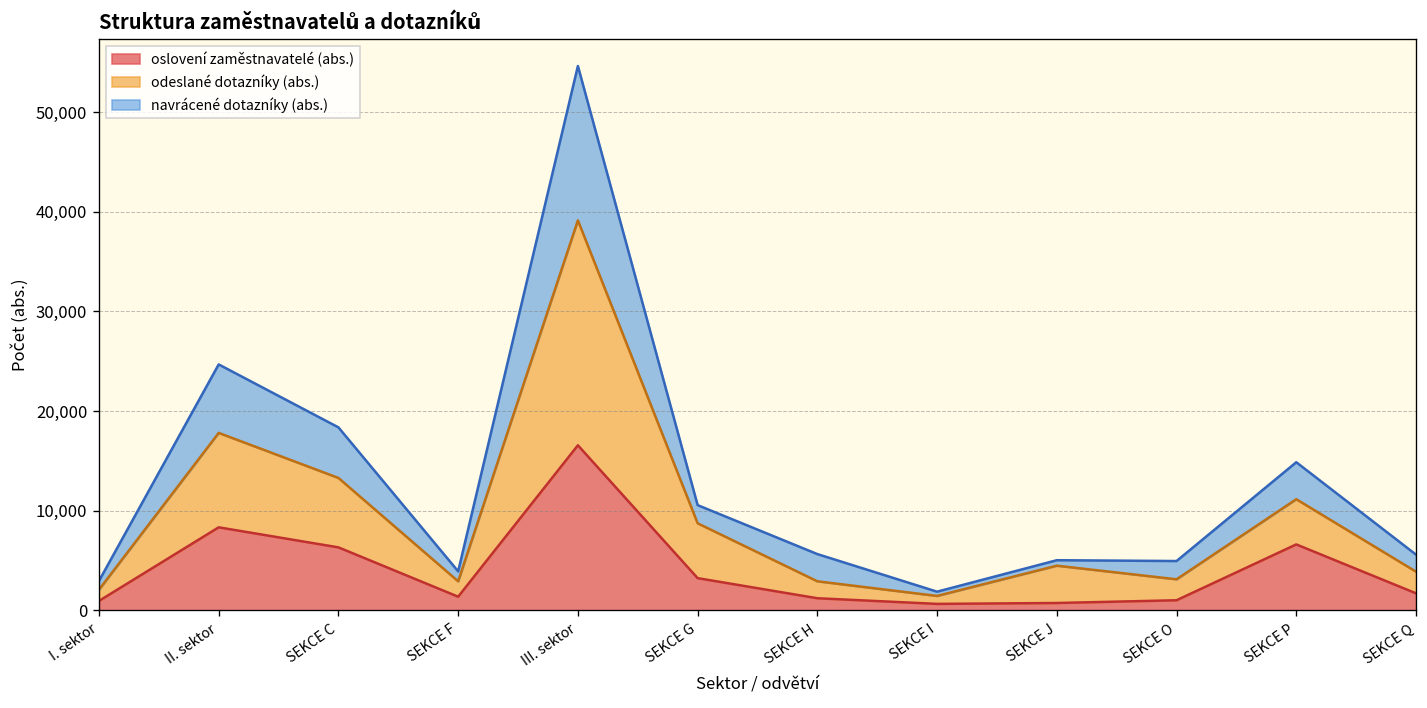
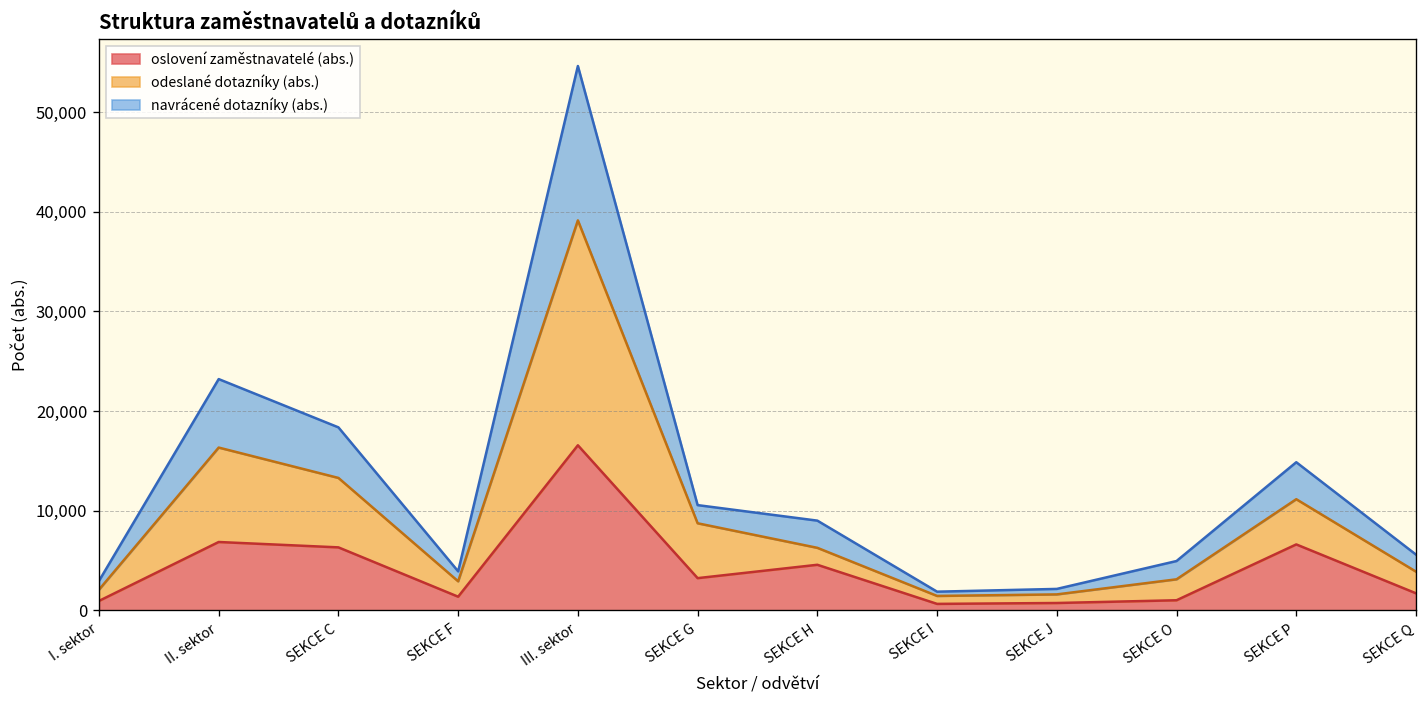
oslovení zaměstnavatelé (abs.), II. sektor: 8,000 -> 7,000
oslovení zaměstnavatelé (abs.), SEKCE H: 1,000 -> 5,000
odeslané dotazníky (abs.), SEKCE J: 4,000 -> 1,000
